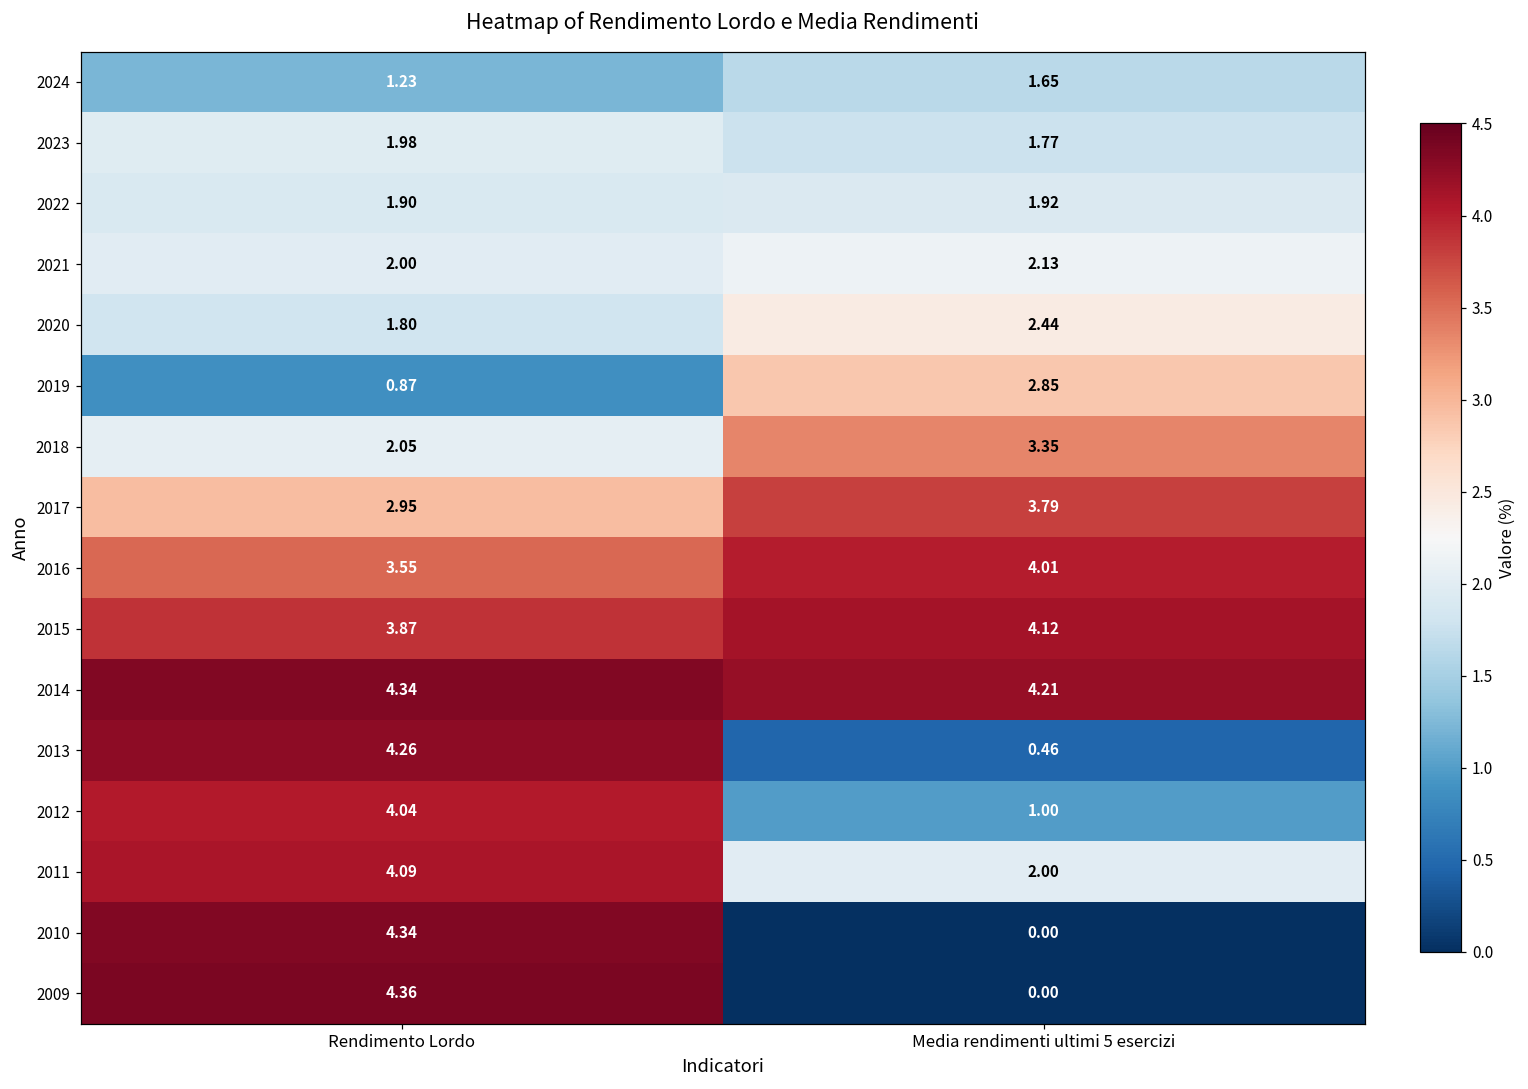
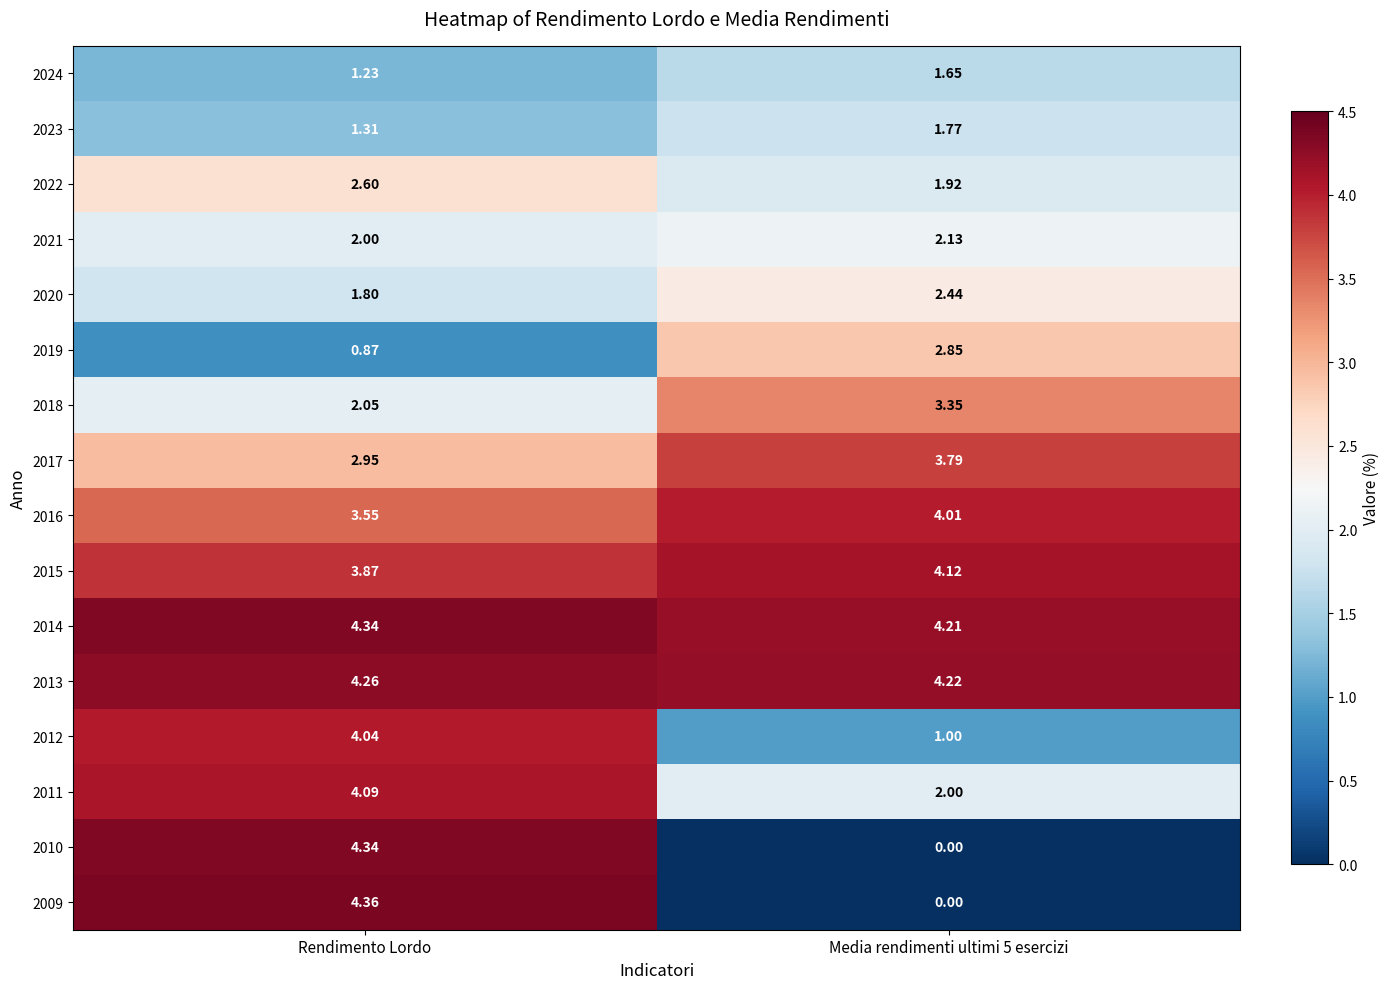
2023, Rendimento Lordo: 1.98 -> 1.31
2022, Rendimento Lordo: 1.90 -> 2.60
2013, Media rendimenti ultimi 5 esercizi: 0.46 -> 4.22
